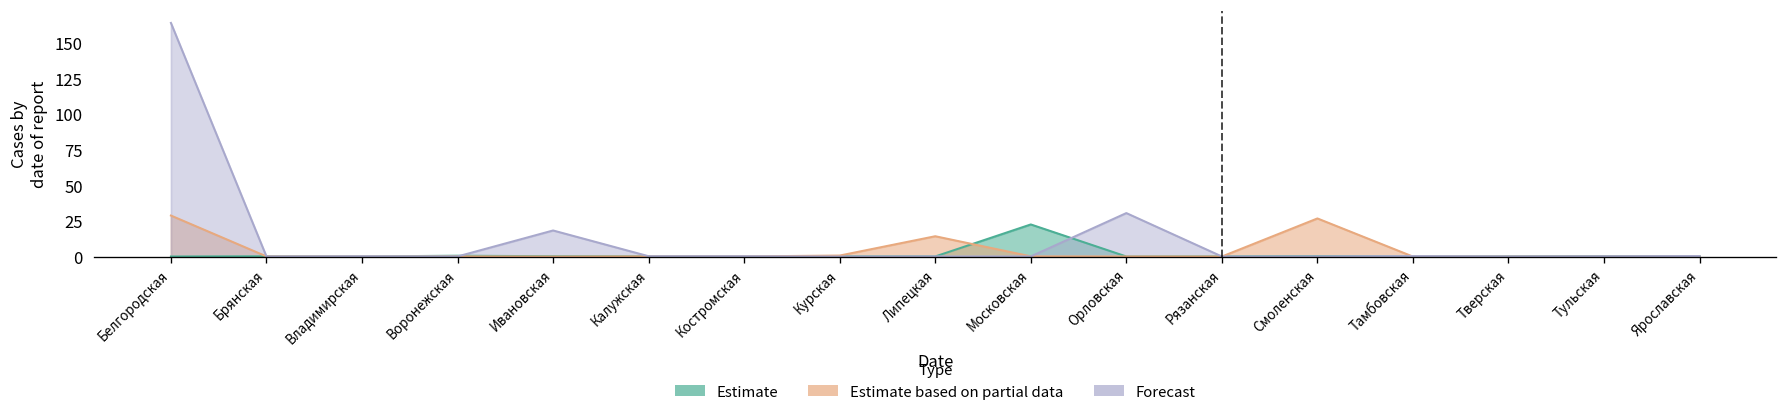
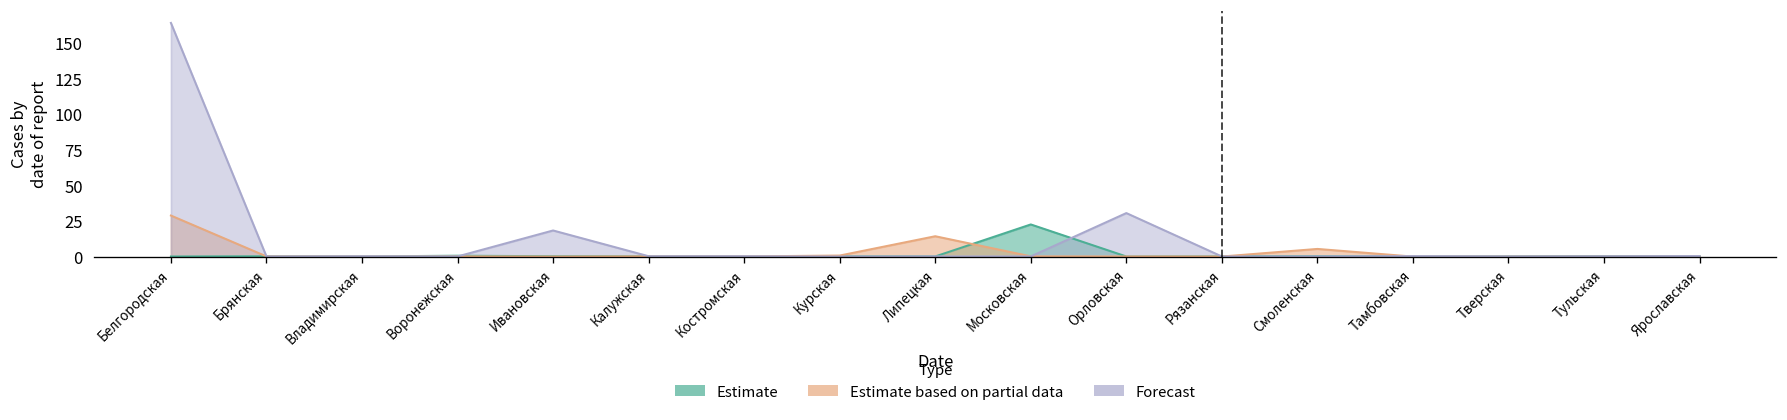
Estimate based on partial data, Смоленская: 27 -> 5
